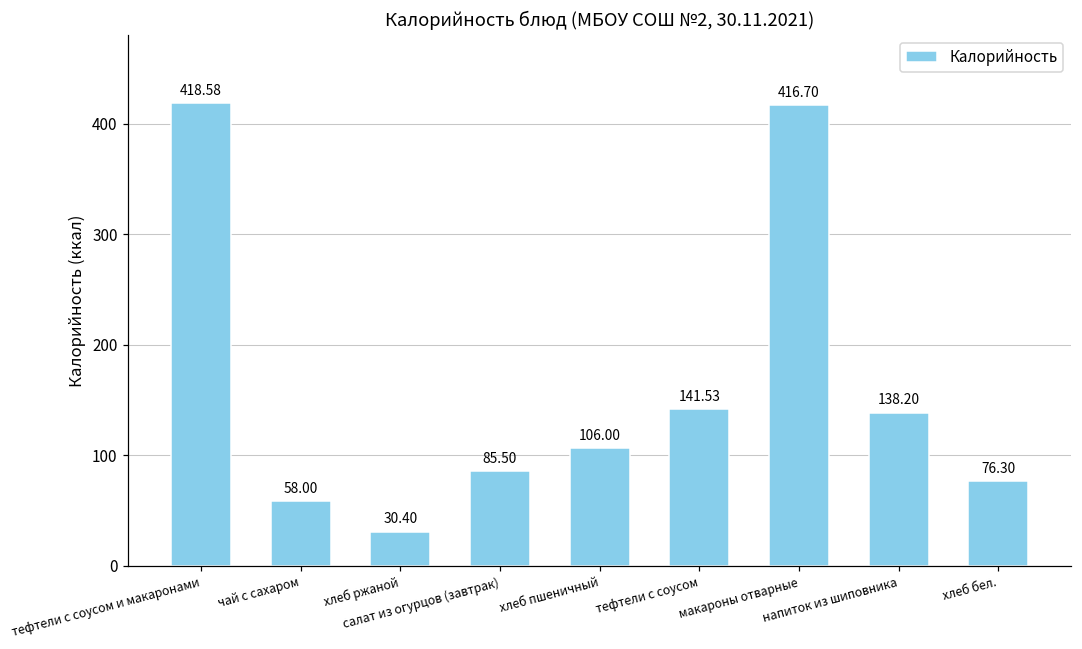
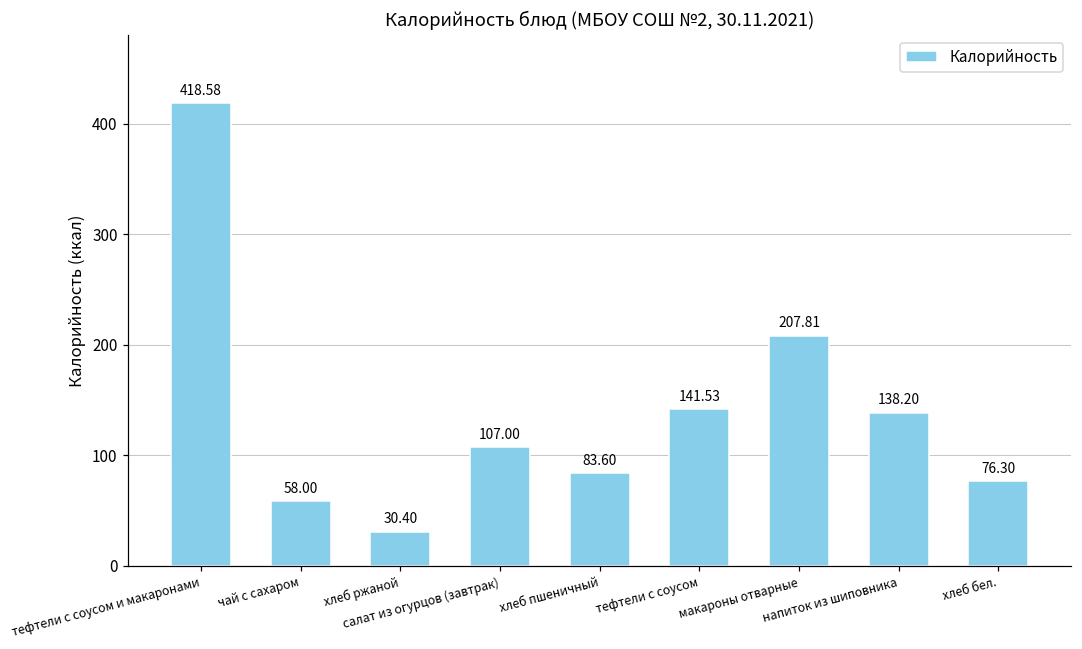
салат из огурцов (завтрак): 85.50 -> 107.00
хлеб пшеничный: 106.00 -> 83.60
макароны отварные: 416.70 -> 207.81
